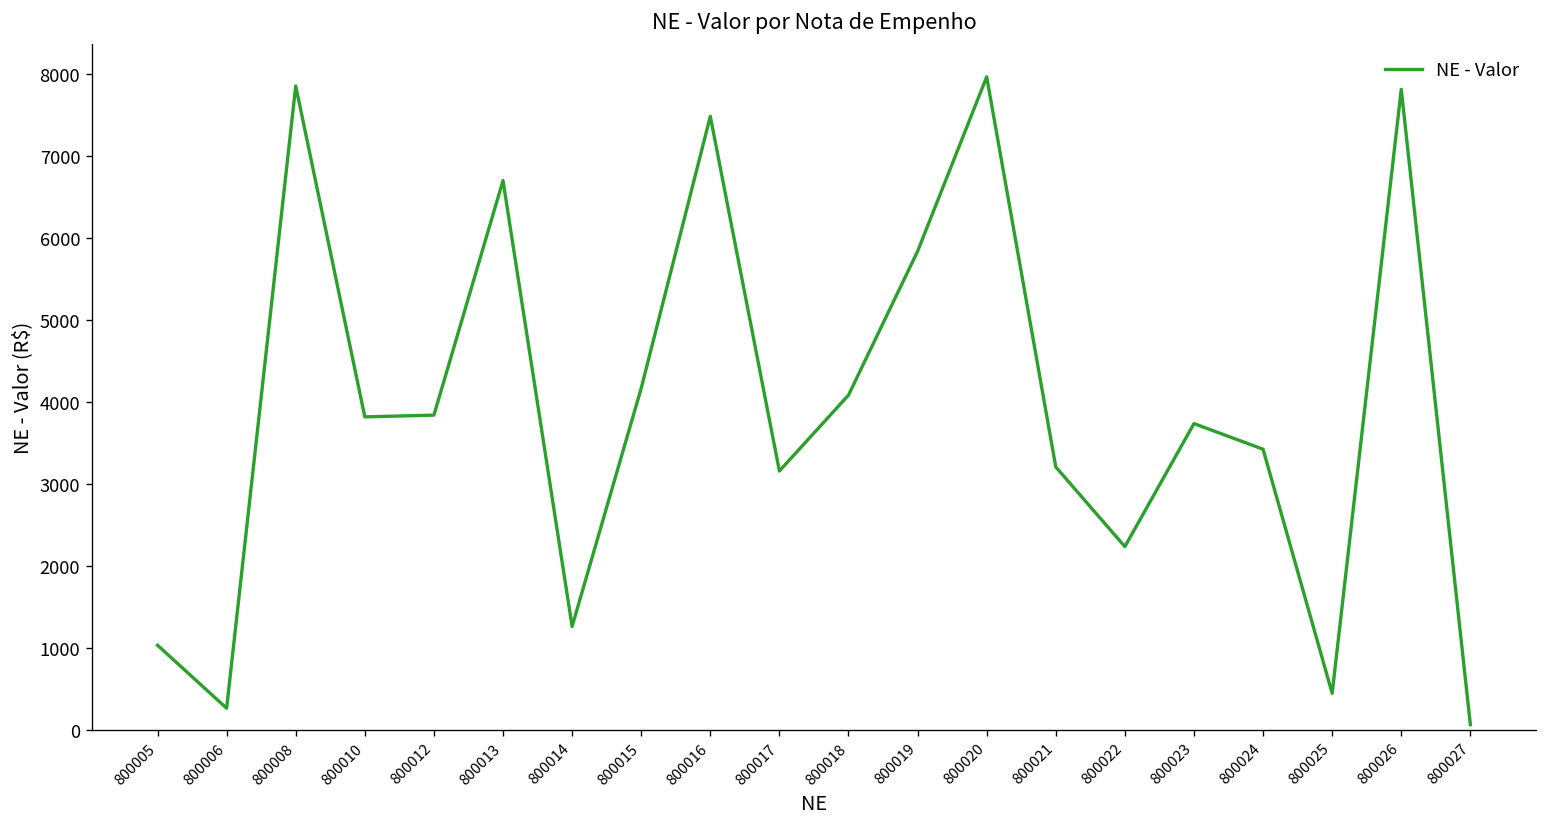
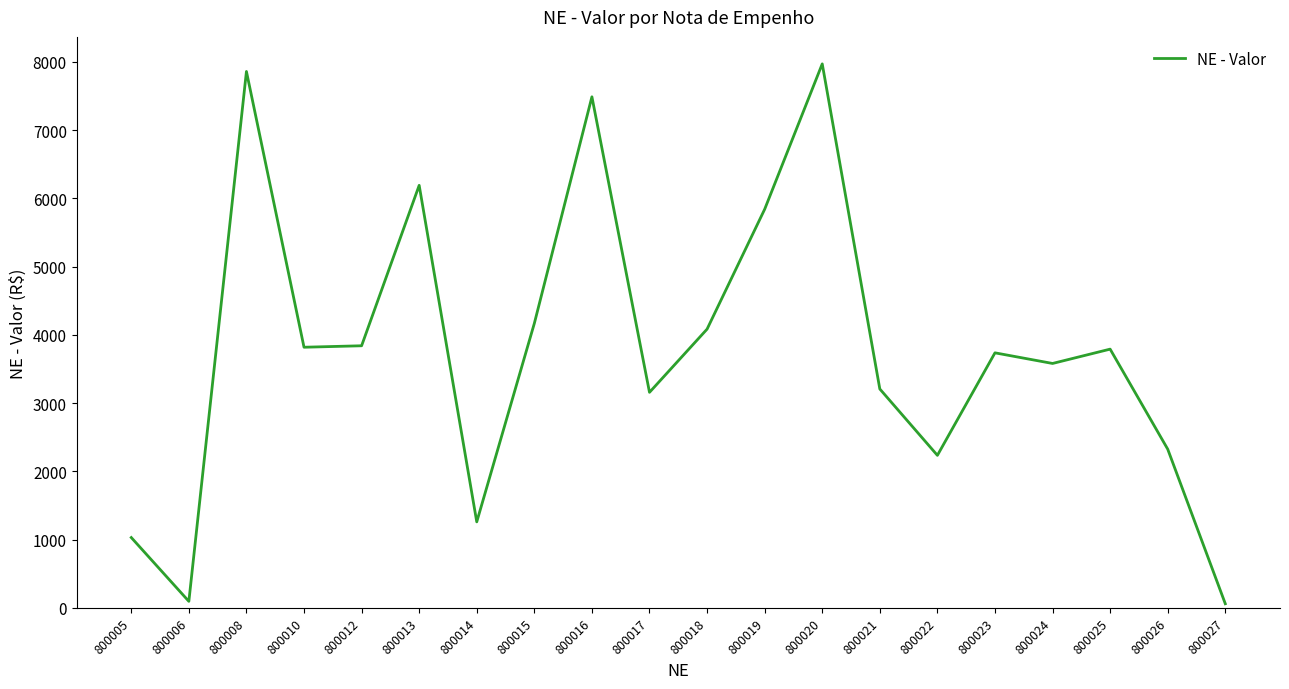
800006: 300 -> 100
800013: 6700 -> 6200
800024: 3400 -> 3600
800025: 400 -> 3800
800026: 7800 -> 2300
